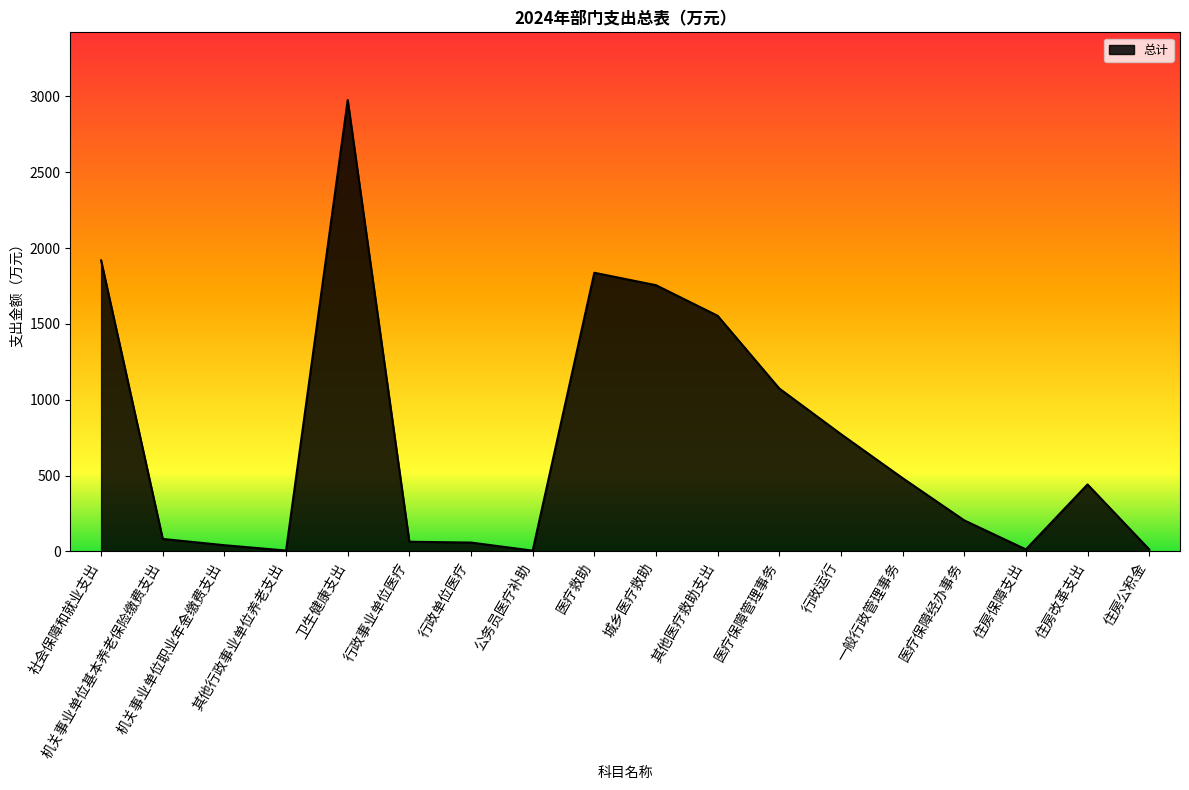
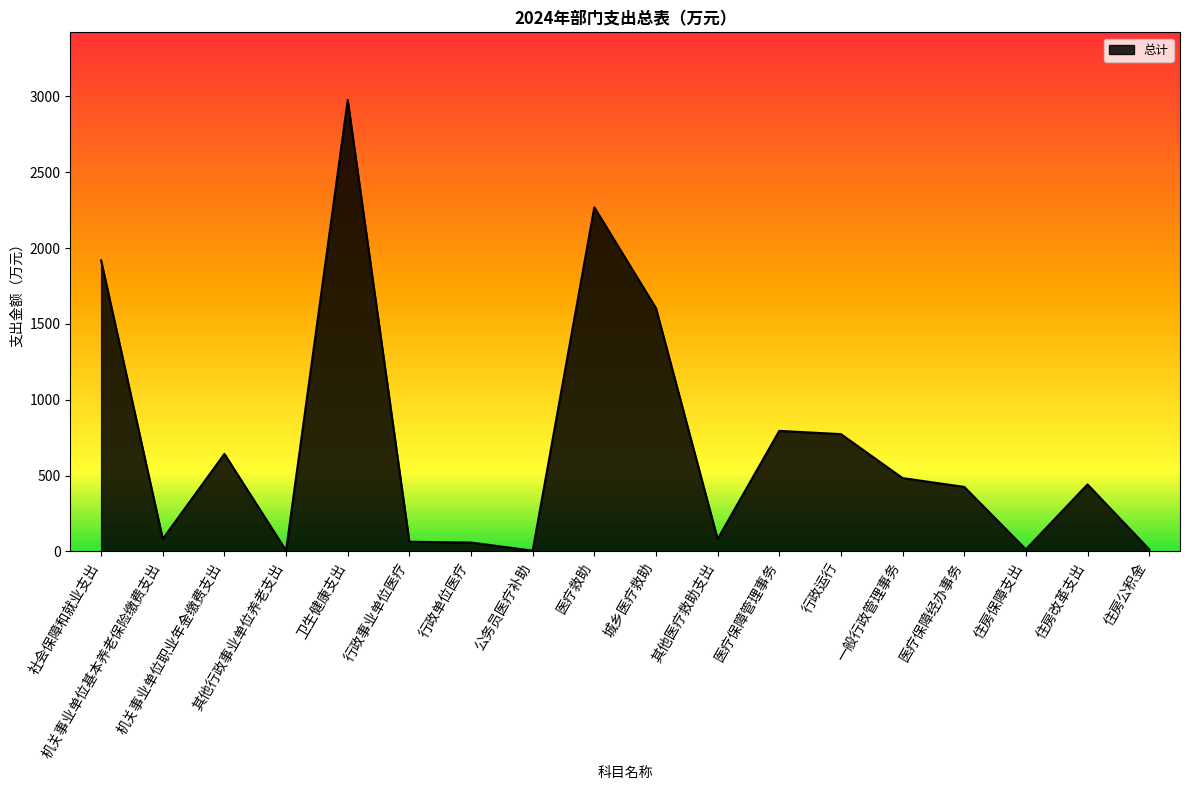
机关事业单位职业年金缴费支出: 40 -> 640
医疗救助: 1840 -> 2270
城乡医疗救助: 1760 -> 1600
其他医疗救助支出: 1550 -> 80
医疗保障管理事务: 1070 -> 790
医疗保障经办事务: 210 -> 430
